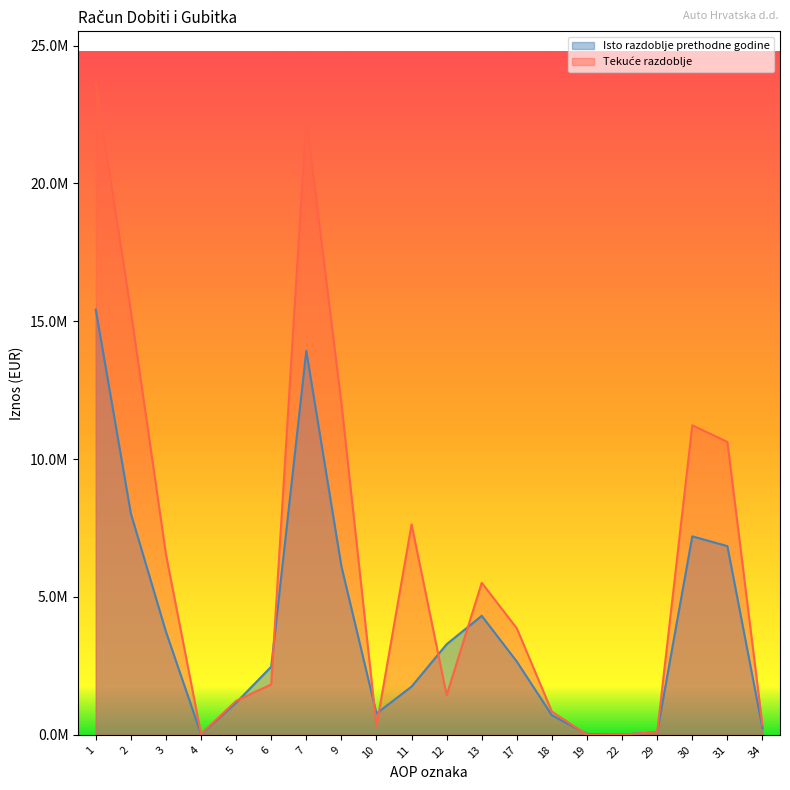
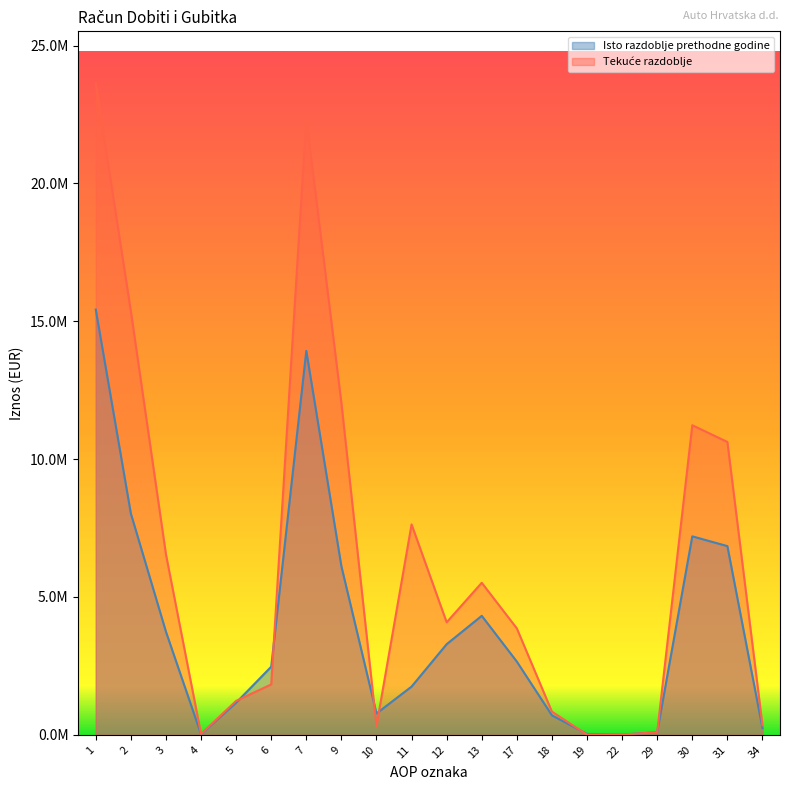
Tekuće razdoblje, 12: 1400000 -> 4100000
